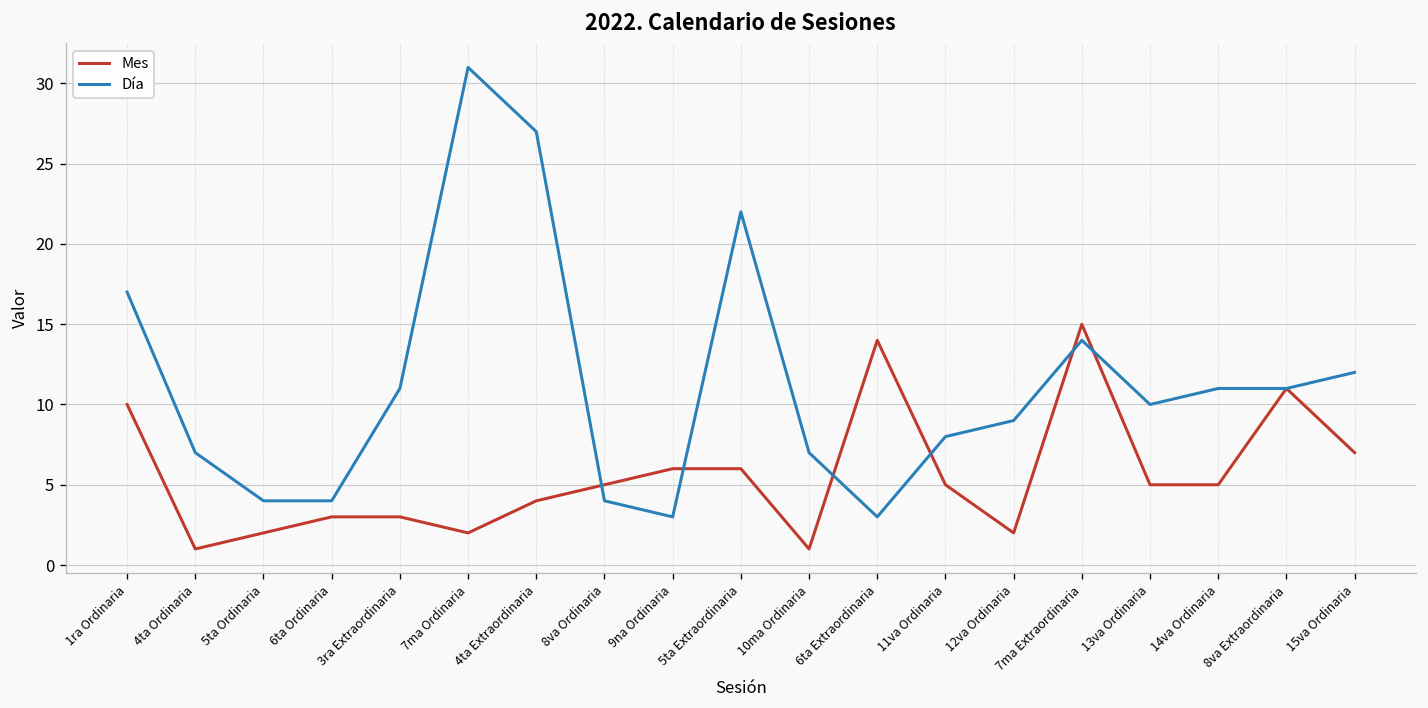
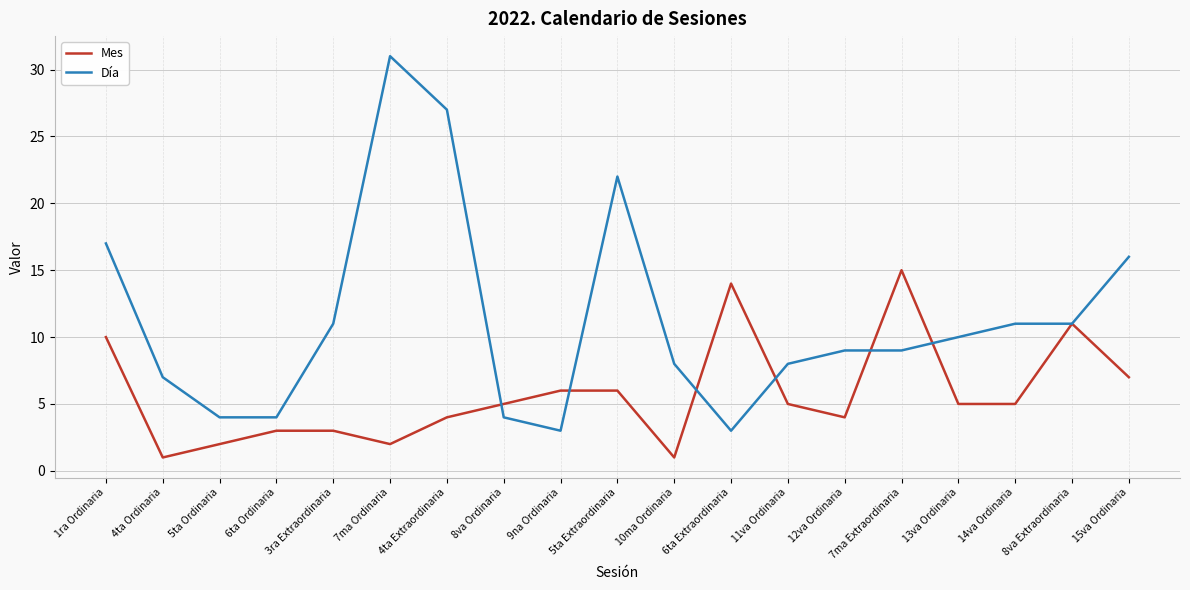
Día, 10ma Ordinaria: 7 -> 8
Mes, 12va Ordinaria: 2 -> 4
Día, 7ma Extraordinaria: 14 -> 9
Día, 15va Ordinaria: 12 -> 16
